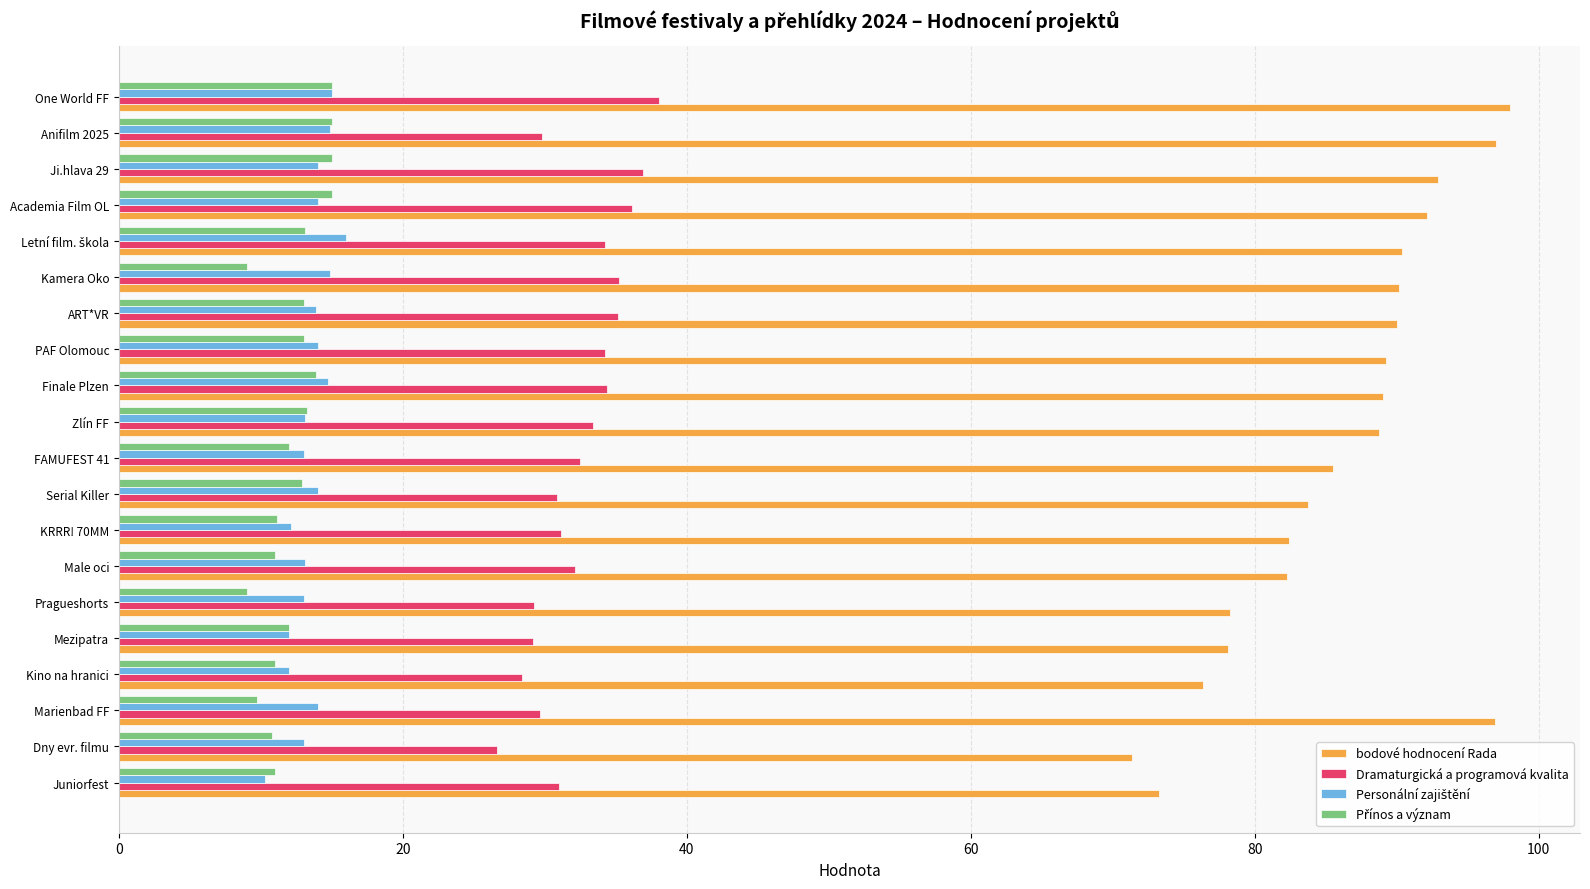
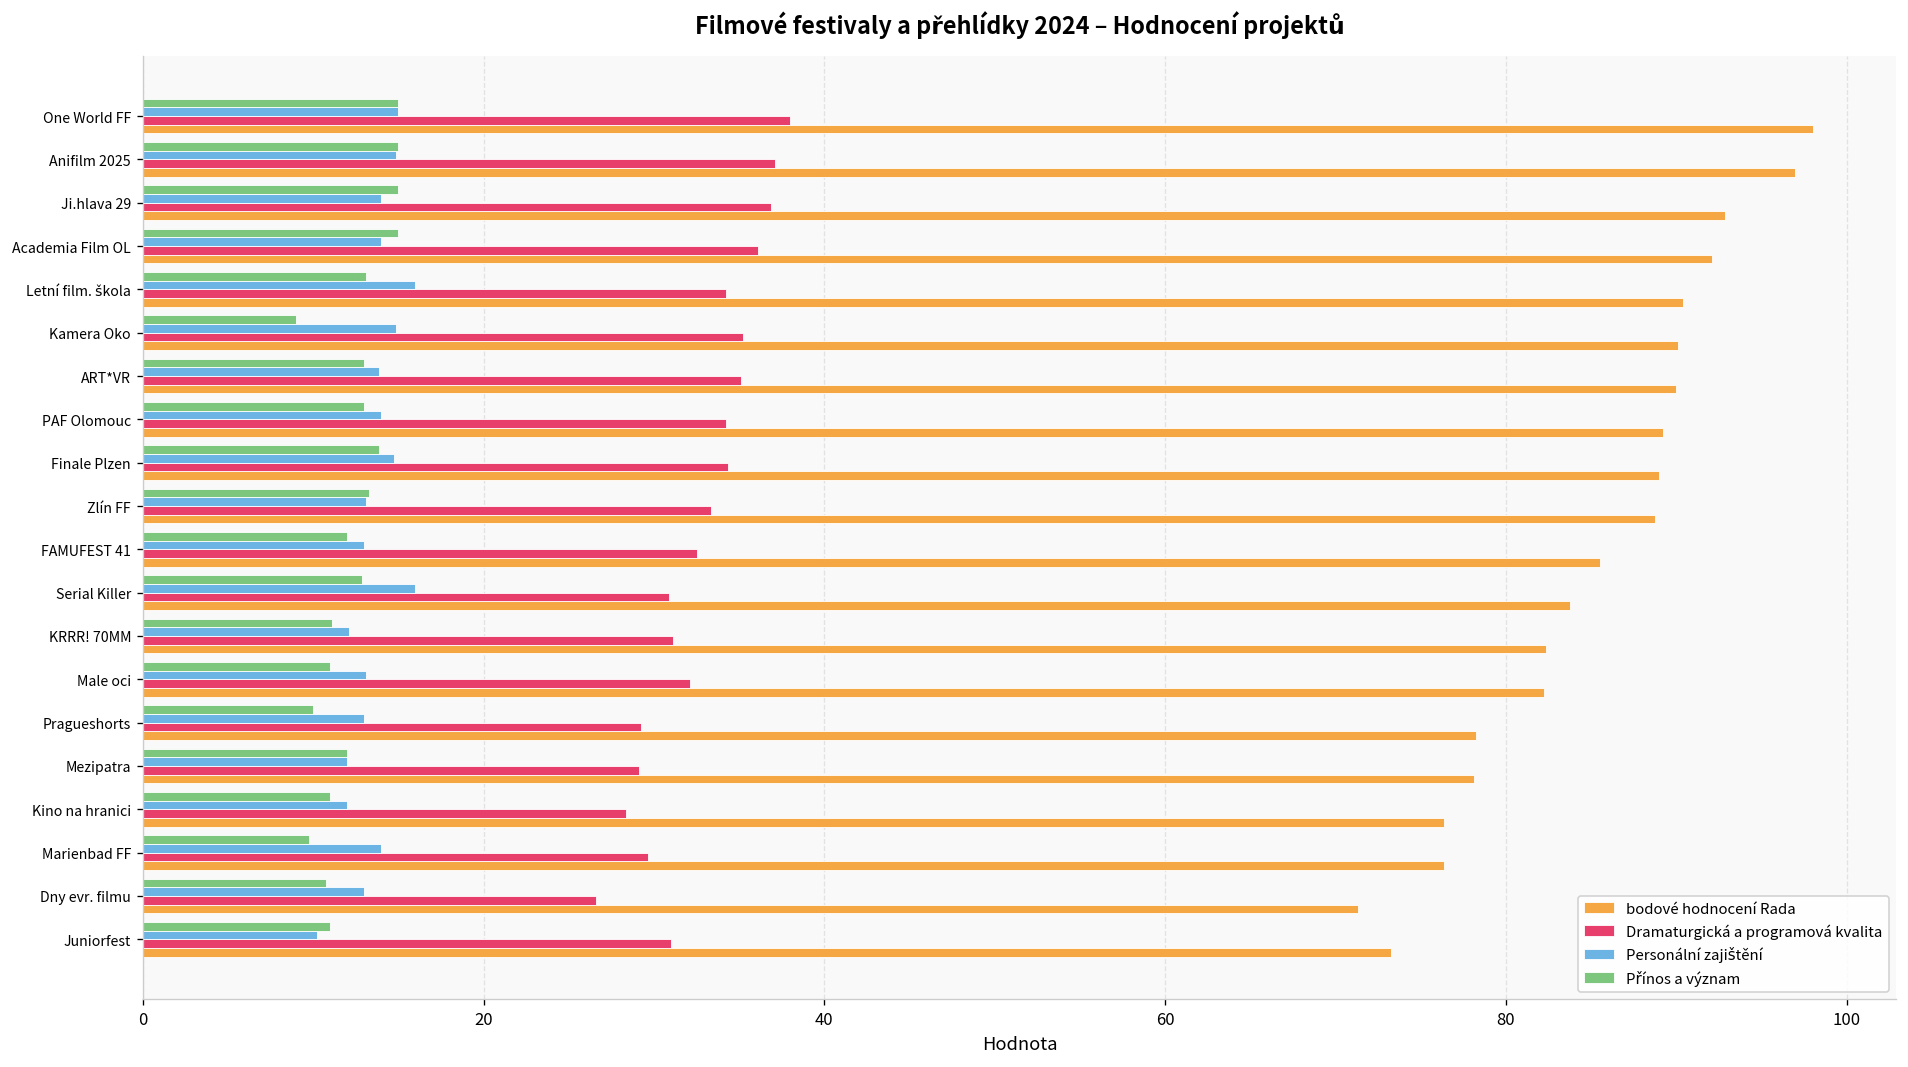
Dramaturgická a programová kvalita, Anifilm 2025: 29.8 -> 37.1
Personální zajištění, Serial Killer: 14 -> 16
Přínos a význam, Pragueshorts: 9 -> 10
bodové hodnocení Rada, Marienbad FF: 96.9 -> 76.4
